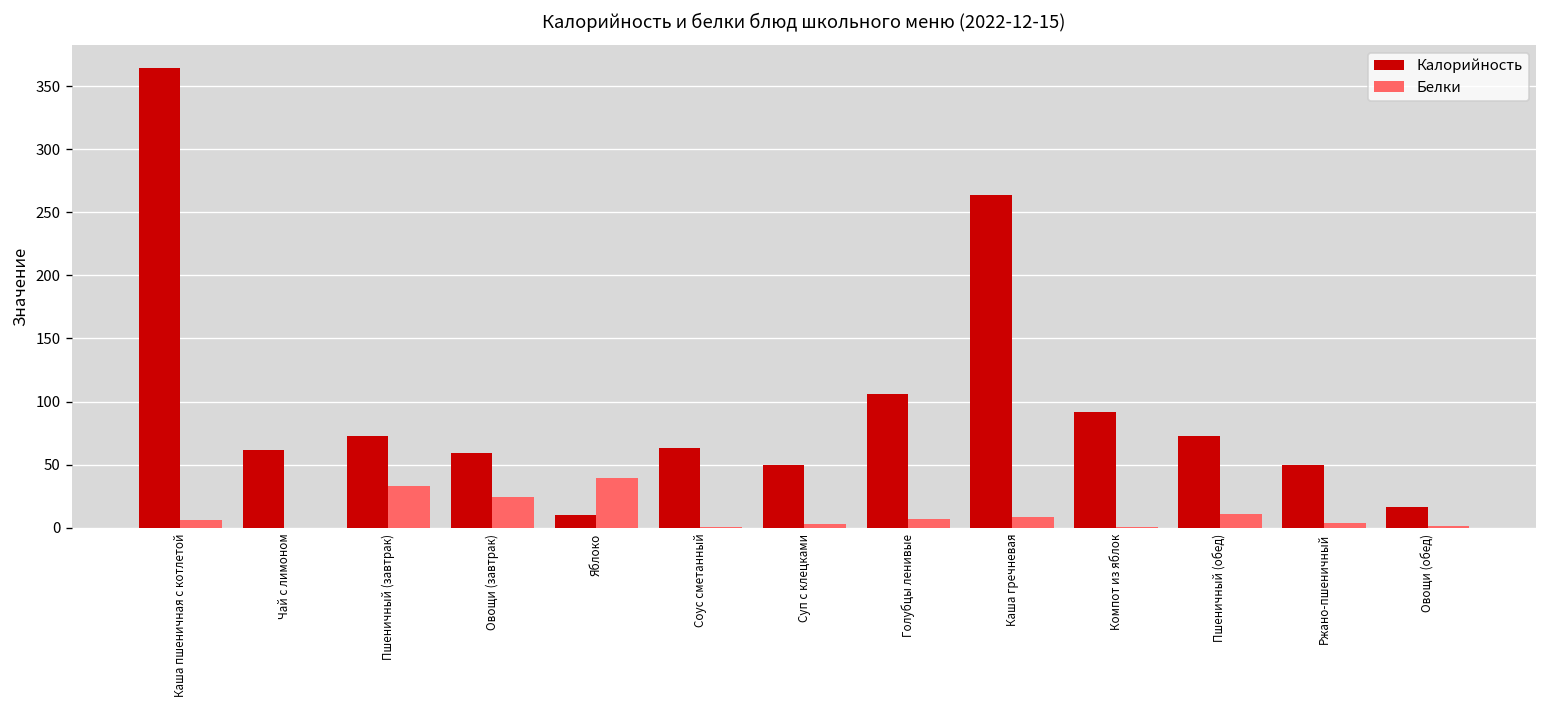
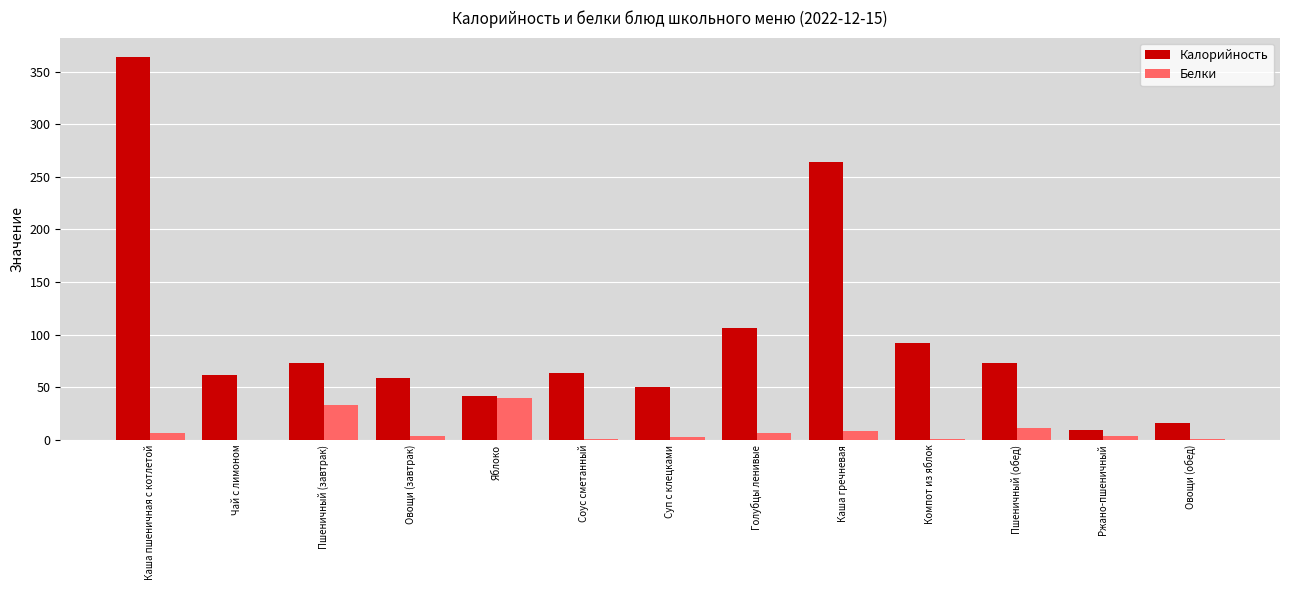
Белки, Овощи (завтрак): 24 -> 4
Калорийность, Яблоко: 10 -> 41
Калорийность, Ржано-пшеничный: 50 -> 9
